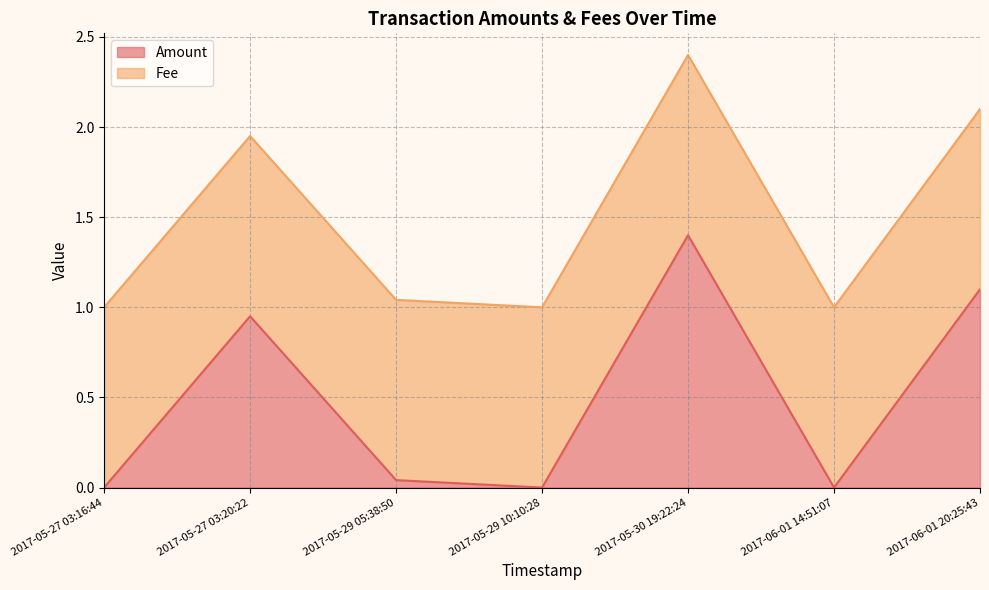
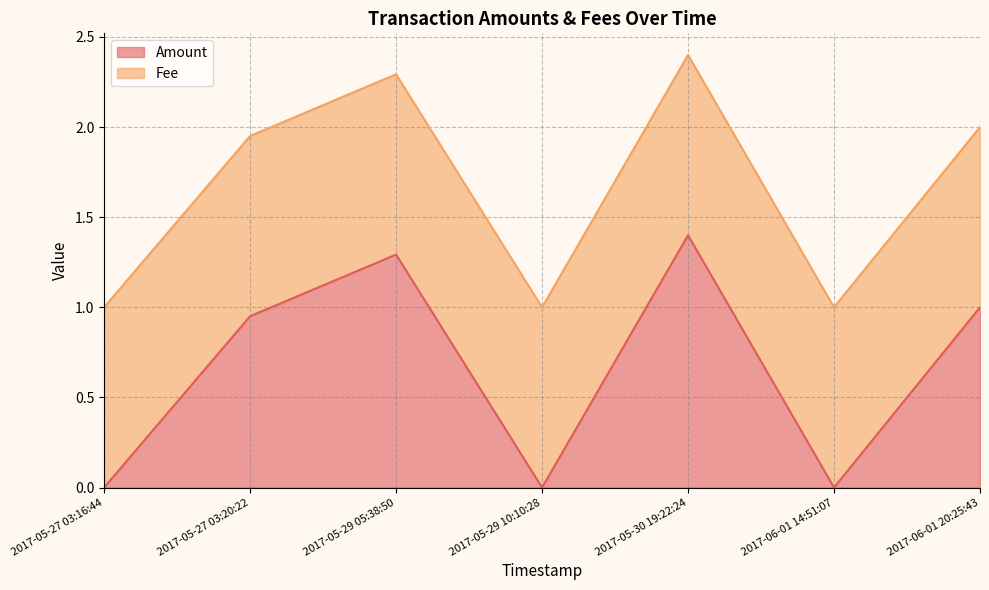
Amount, 2017-05-29 05:38:50: 0.04 -> 1.29
Amount, 2017-06-01 20:25:43: 1.1 -> 1.0
